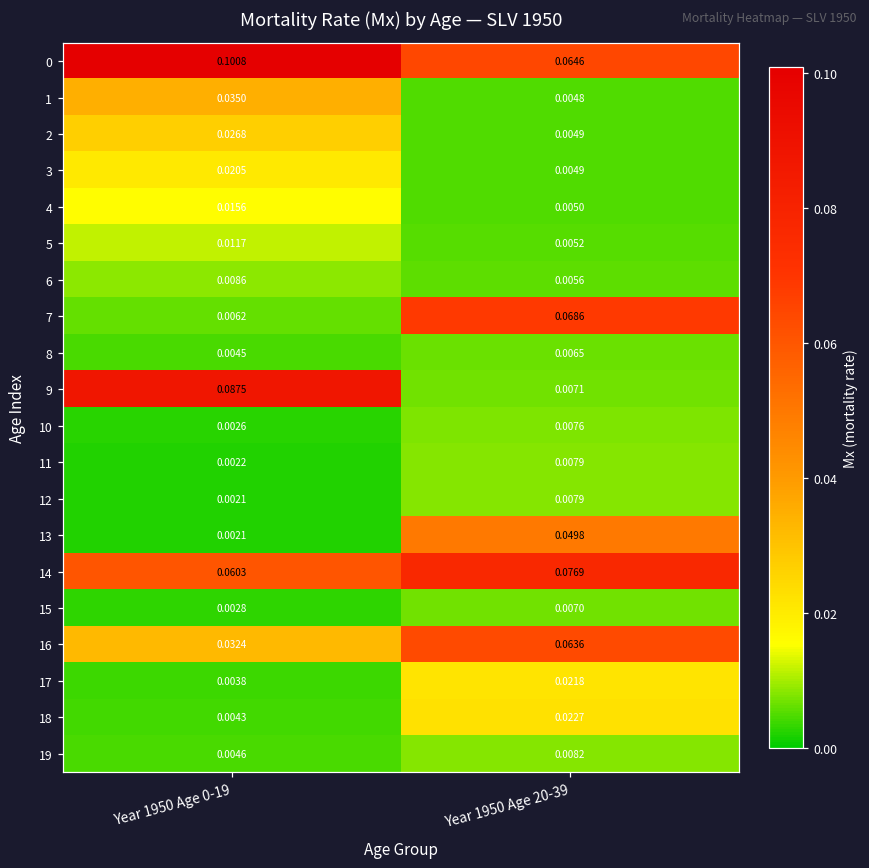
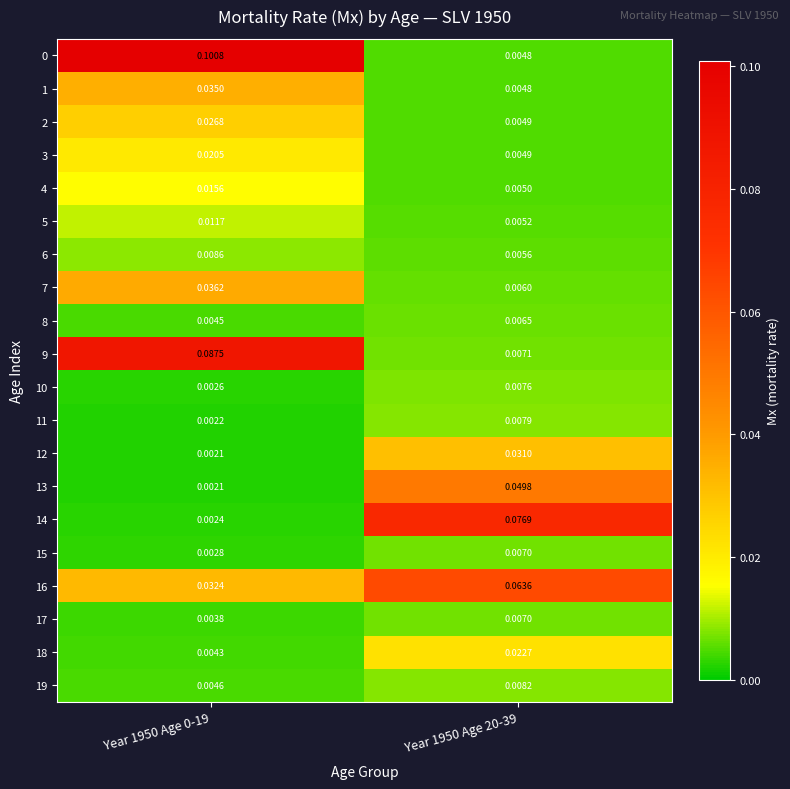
0, Year 1950 Age 20-39: 0.0646 -> 0.0048
7, Year 1950 Age 0-19: 0.0062 -> 0.0362
7, Year 1950 Age 20-39: 0.0686 -> 0.0060
12, Year 1950 Age 20-39: 0.0079 -> 0.0310
14, Year 1950 Age 0-19: 0.0603 -> 0.0024
17, Year 1950 Age 20-39: 0.0218 -> 0.0070
